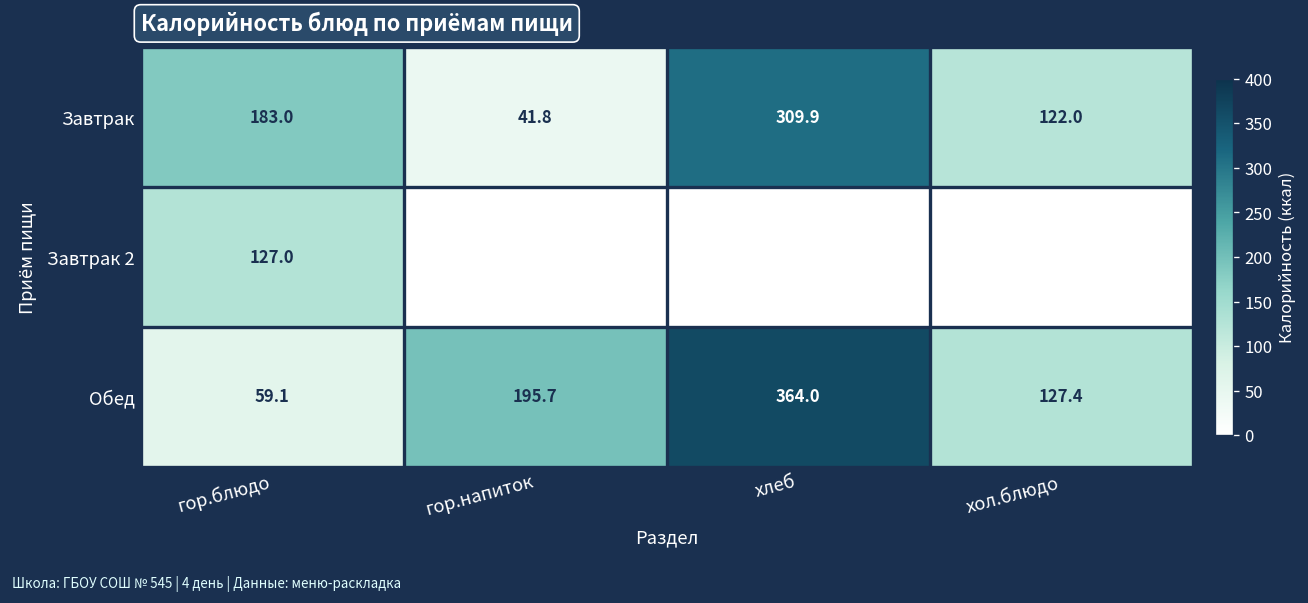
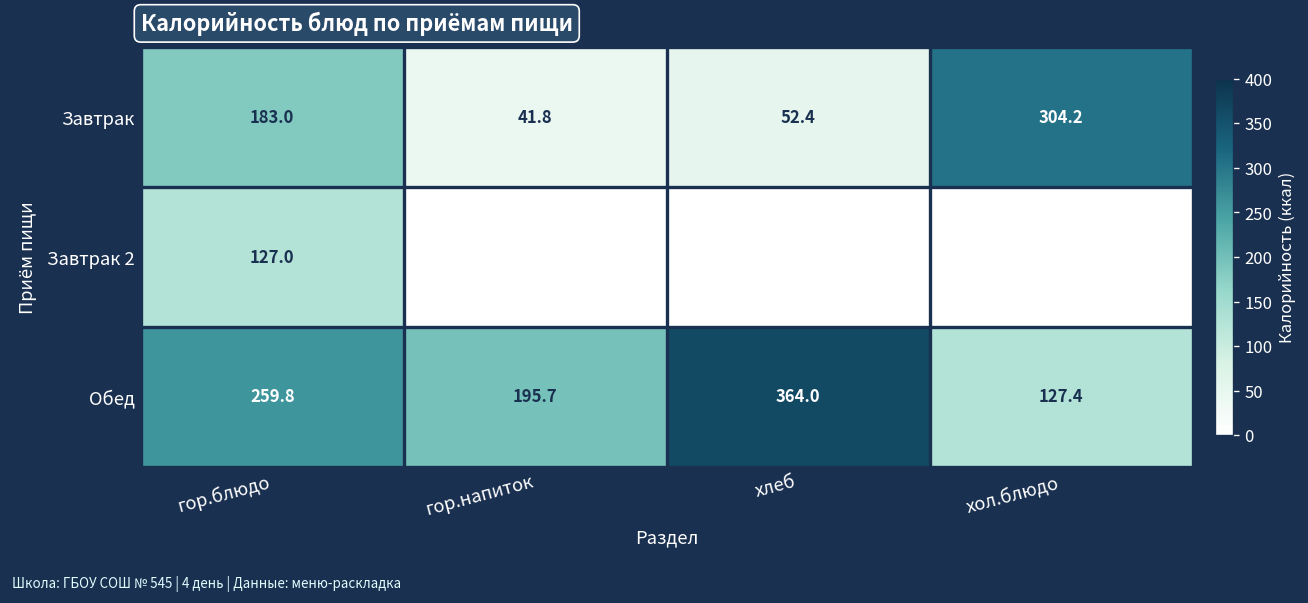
Завтрак, хлеб: 309.9 -> 52.4
Завтрак, хол.блюдо: 122.0 -> 304.2
Обед, гор.блюдо: 59.1 -> 259.8
